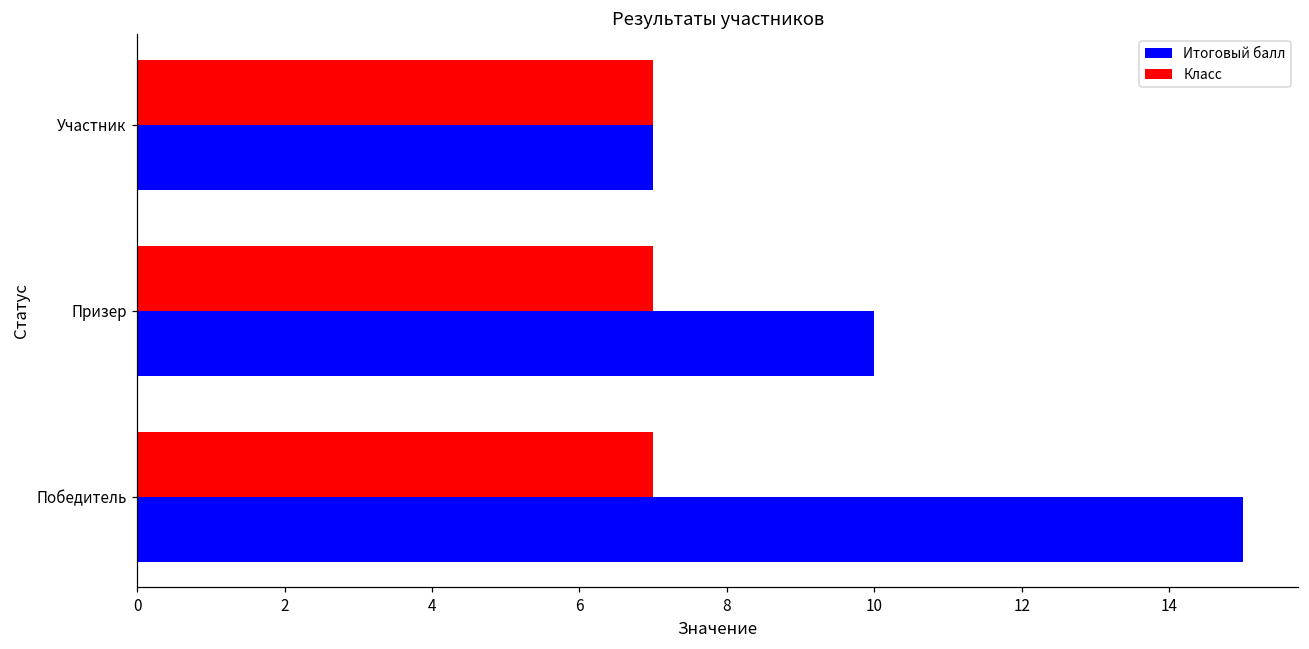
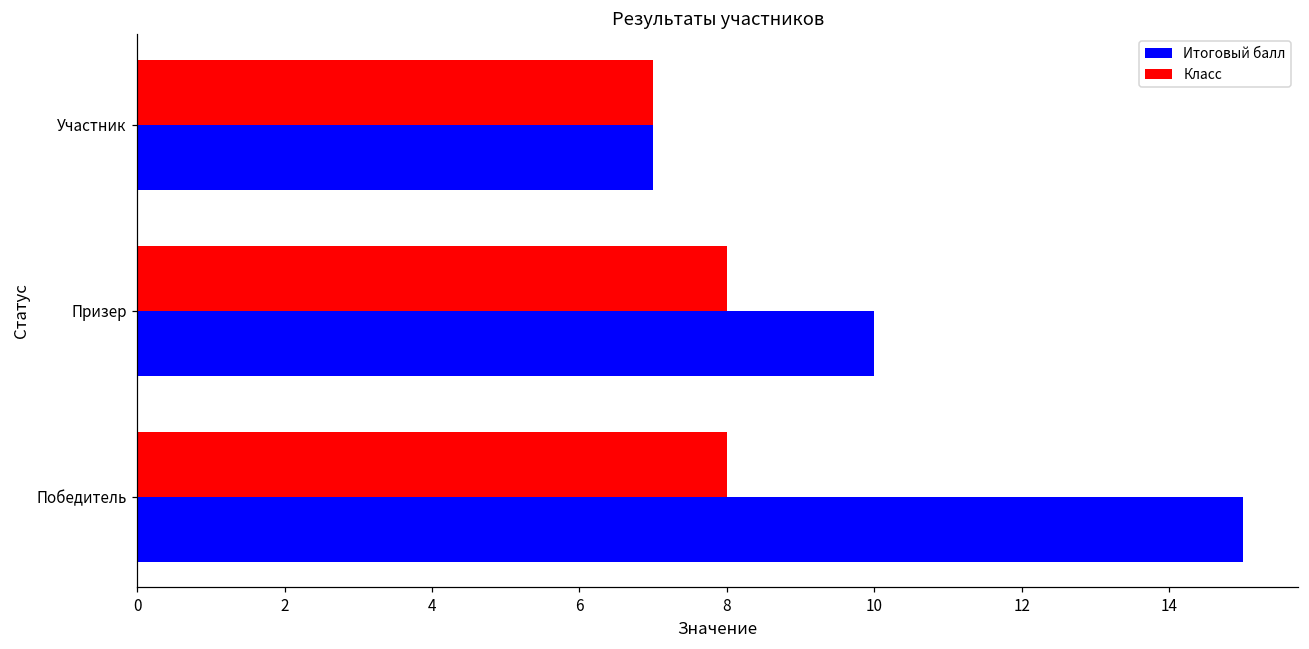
Класс, Призер: 7 -> 8
Класс, Победитель: 7 -> 8
